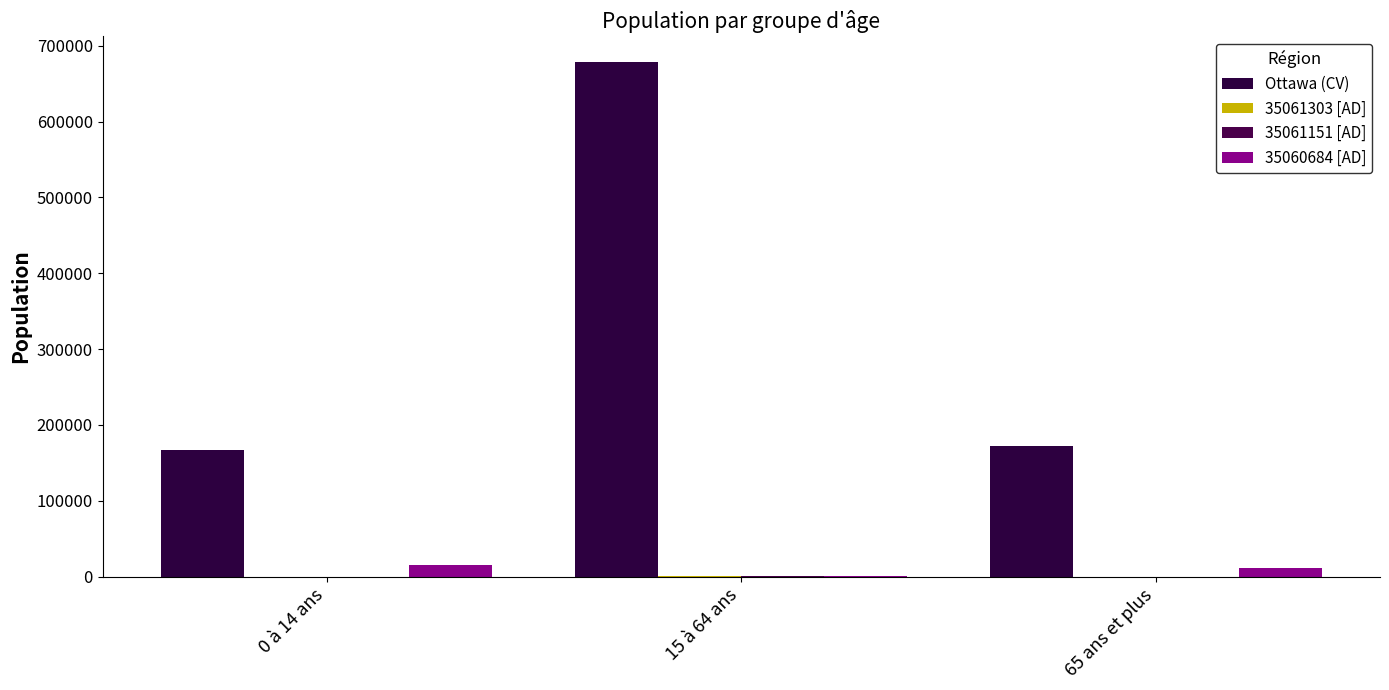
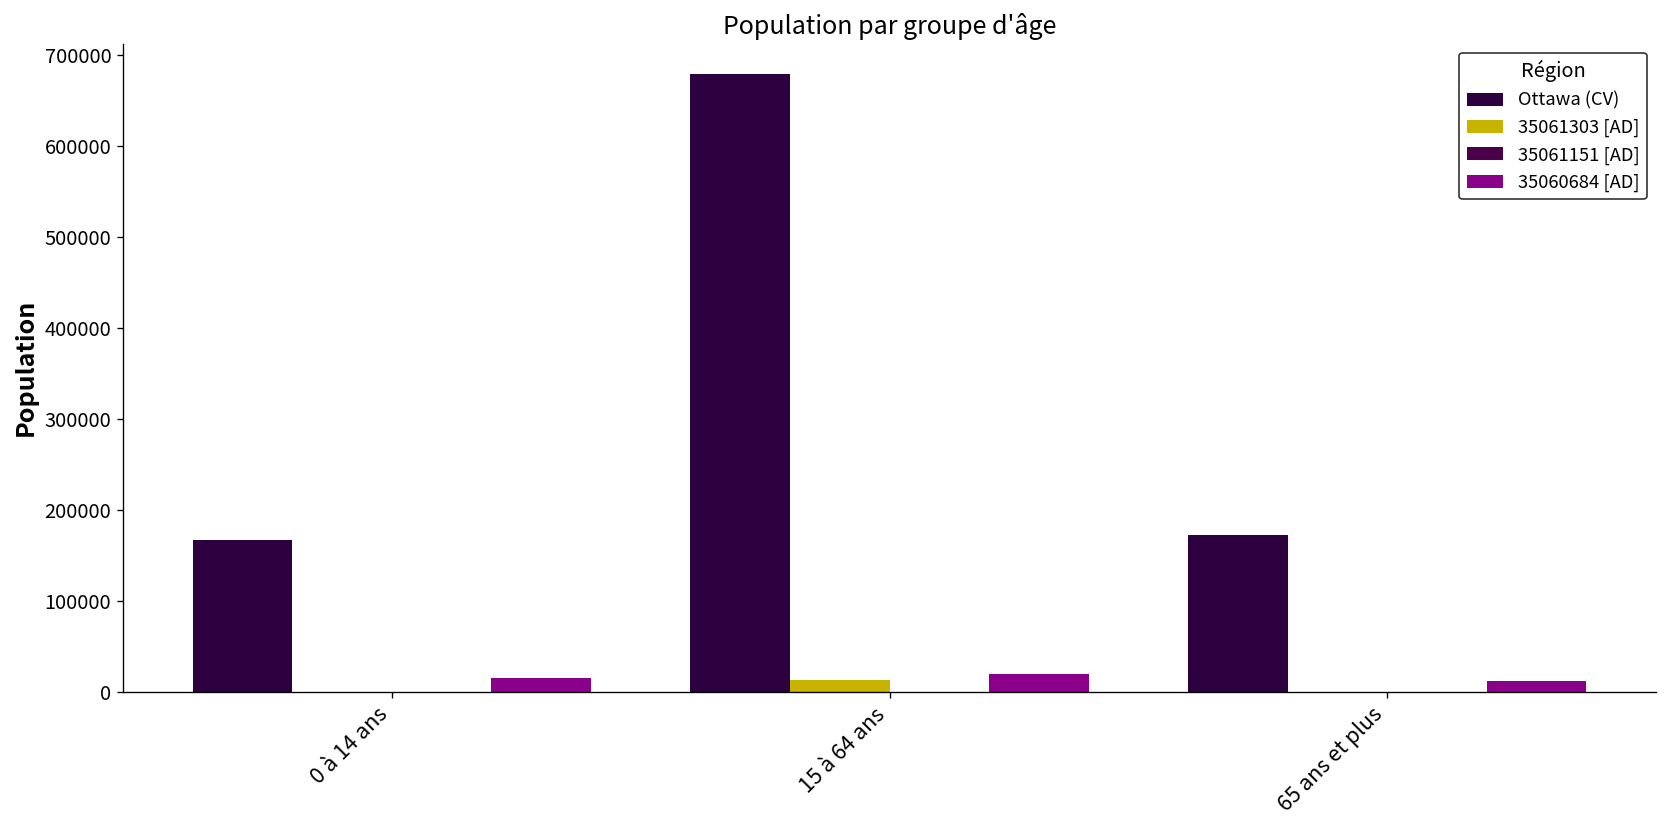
35061303 [AD], 15 à 64 ans: 0 -> 10000
35060684 [AD], 15 à 64 ans: 0 -> 20000
